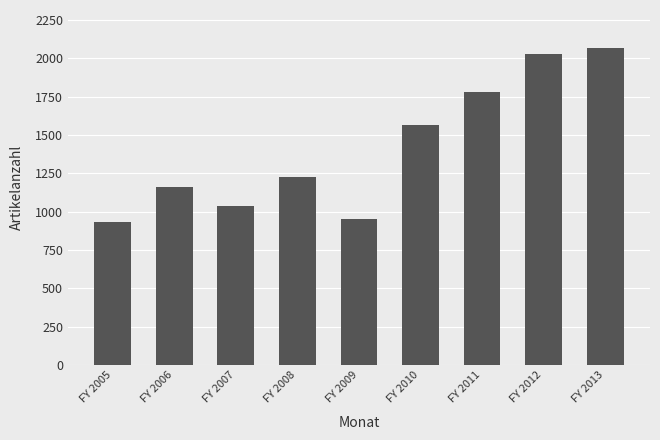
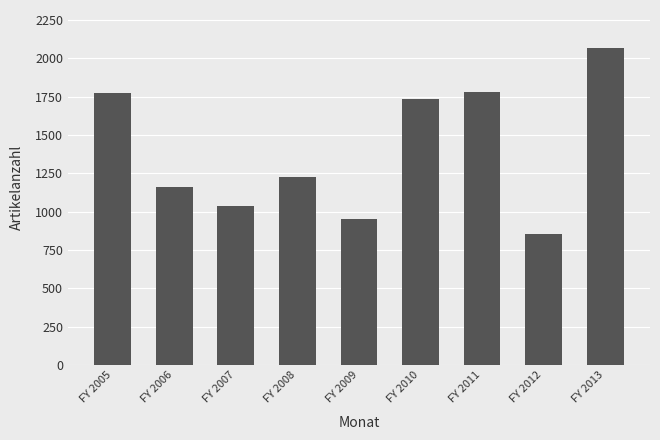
FY 2005: 930 -> 1770
FY 2010: 1560 -> 1730
FY 2012: 2030 -> 850
